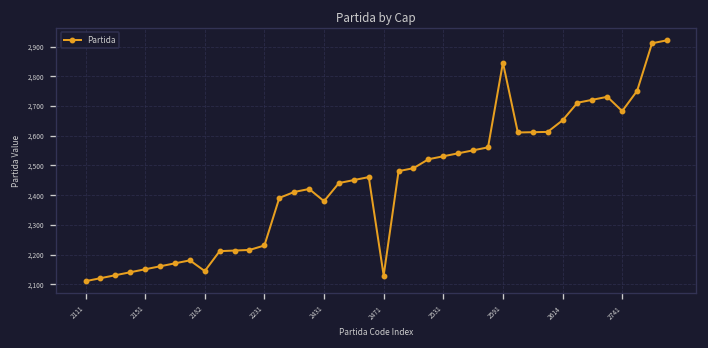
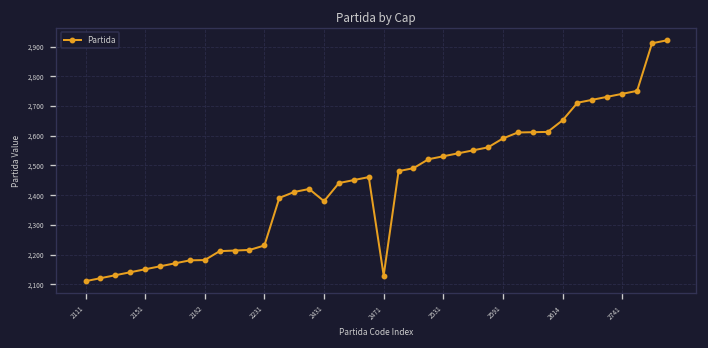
2182: 2,150 -> 2,180
2591: 2,850 -> 2,590
2741: 2,680 -> 2,740
